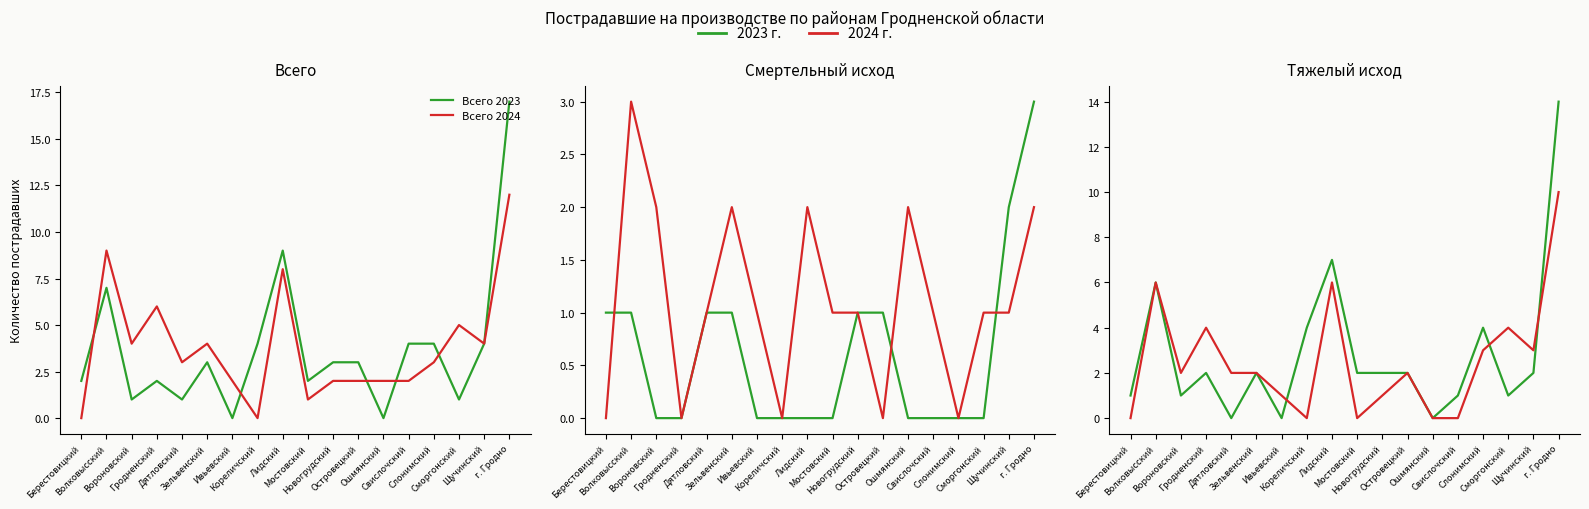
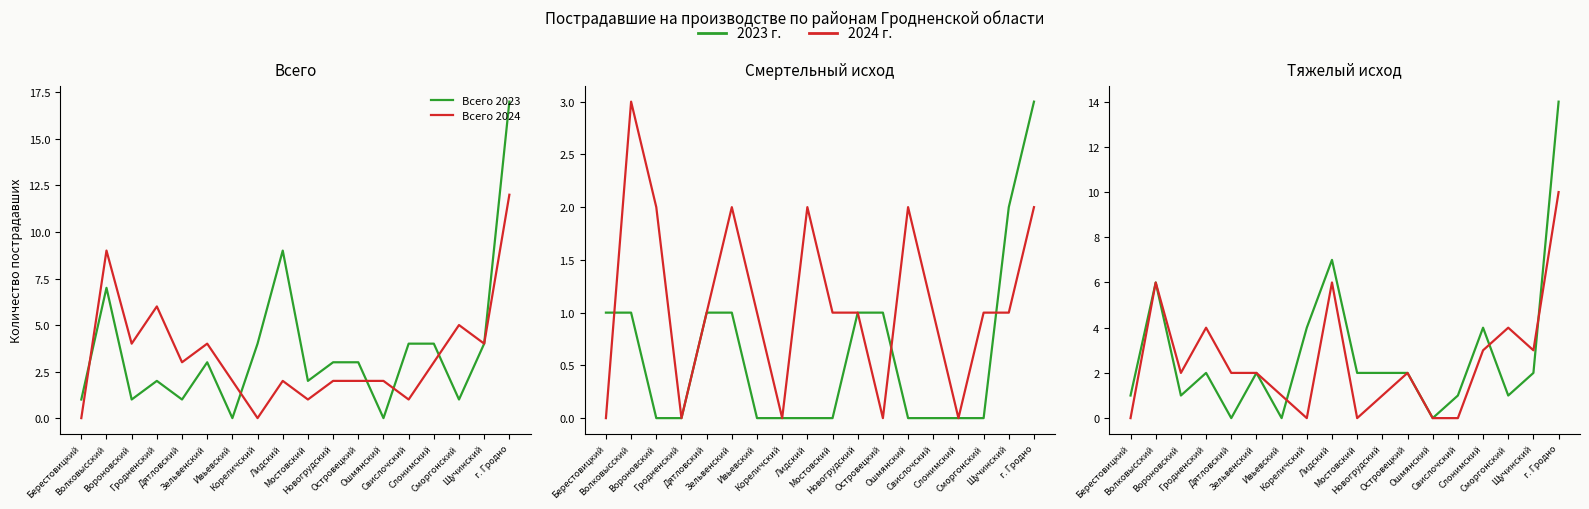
Всего, Всего 2023, Берестовицкий: 2 -> 1
Всего, Всего 2024, Лидский: 8 -> 2
Всего, Всего 2024, Свислочский: 2 -> 1
